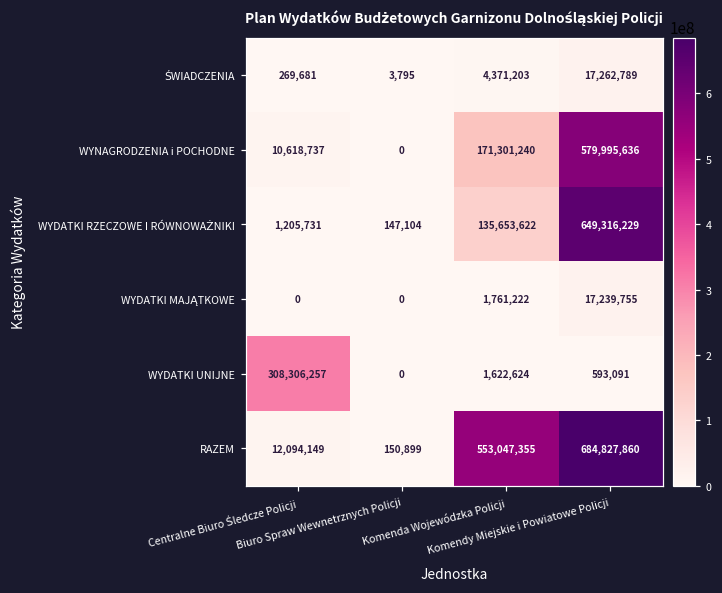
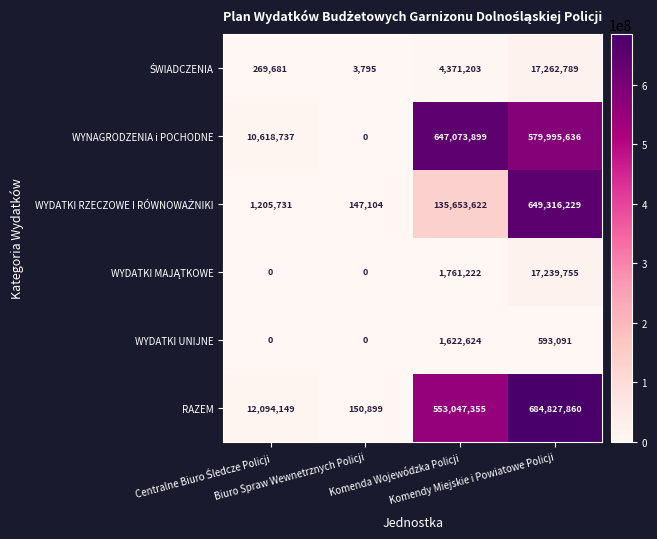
WYNAGRODZENIA i POCHODNE, Komenda Wojewódzka Policji: 171,301,240 -> 647,073,899
WYDATKI UNIJNE, Centralne Biuro Śledcze Policji: 308,306,257 -> 0
